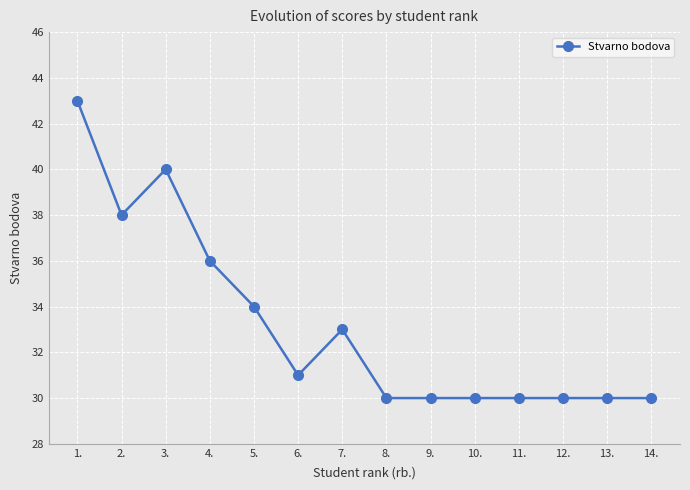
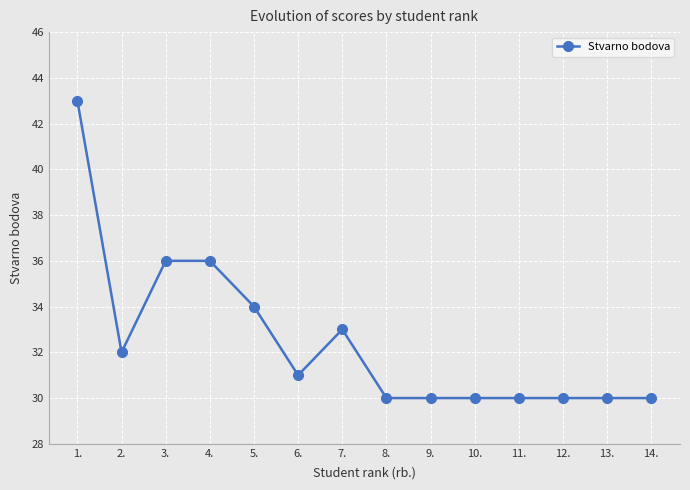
2.: 38 -> 32
3.: 40 -> 36
